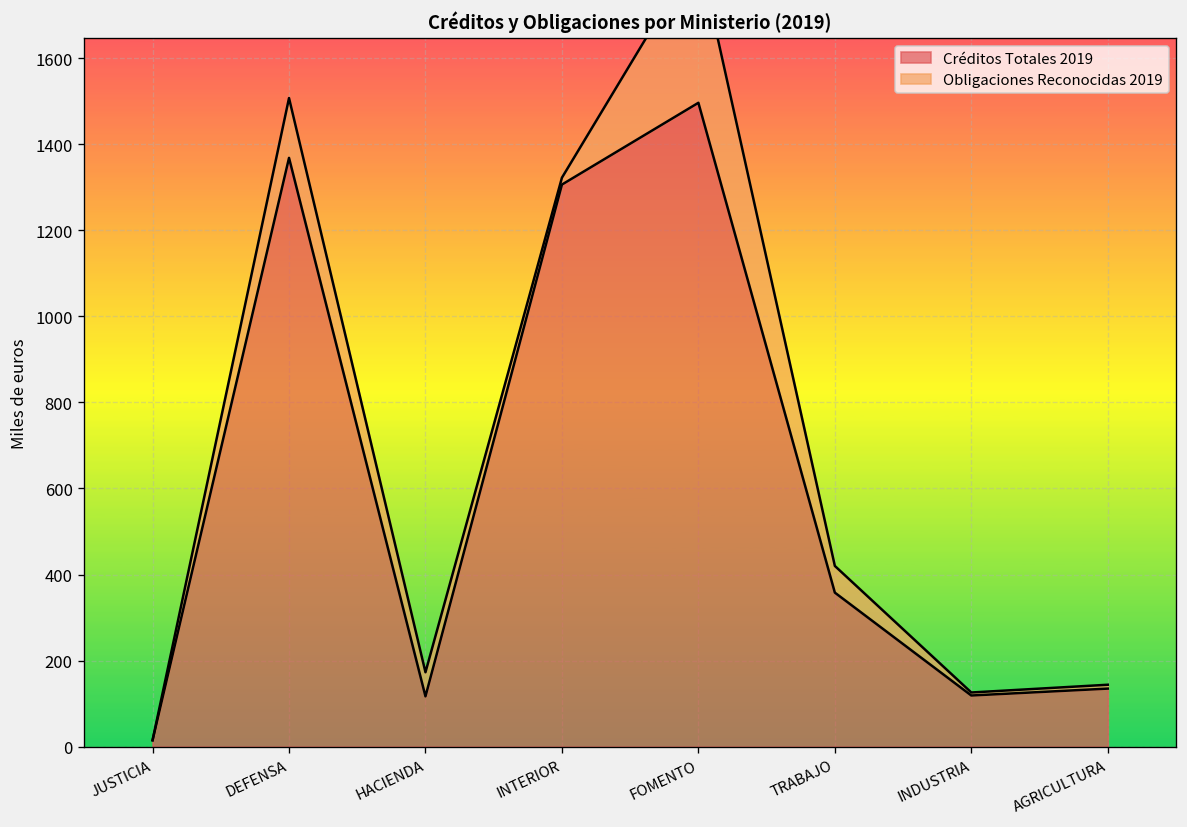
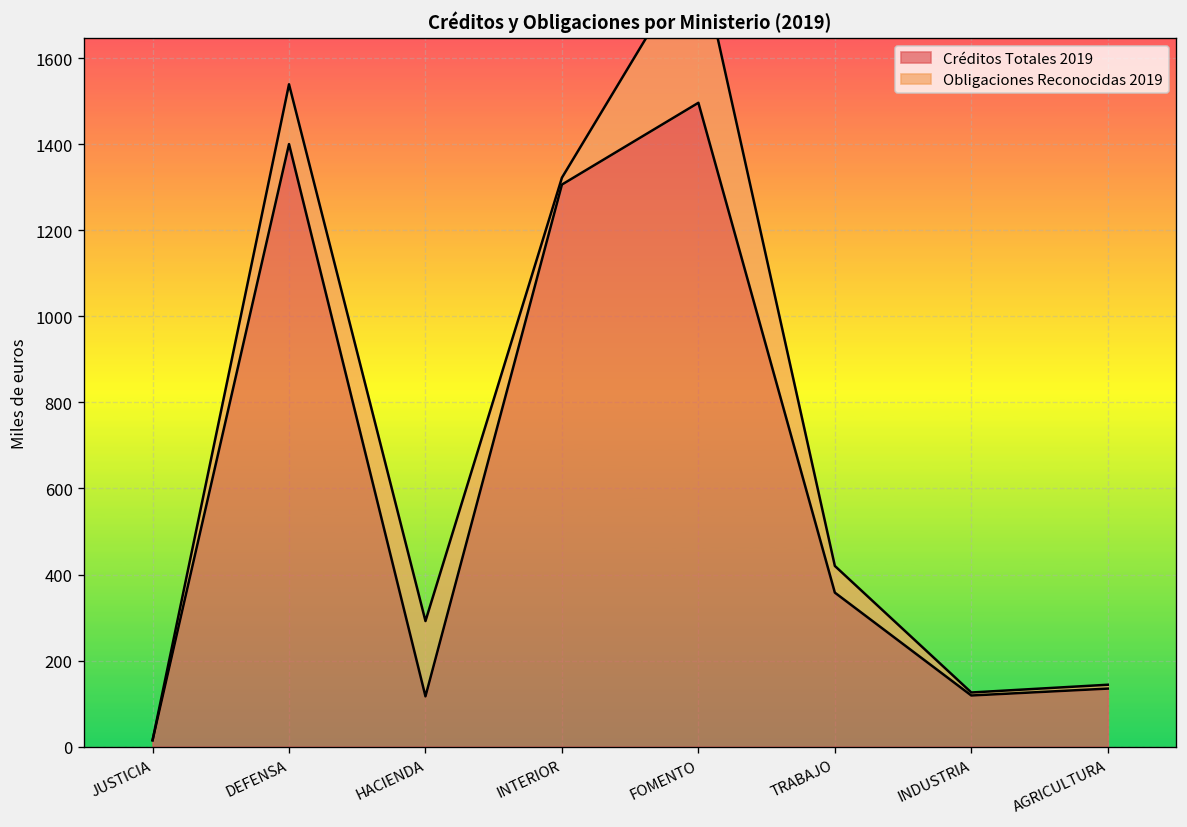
Créditos Totales 2019, DEFENSA: 1370 -> 1400
Obligaciones Reconocidas 2019, HACIENDA: 60 -> 180
